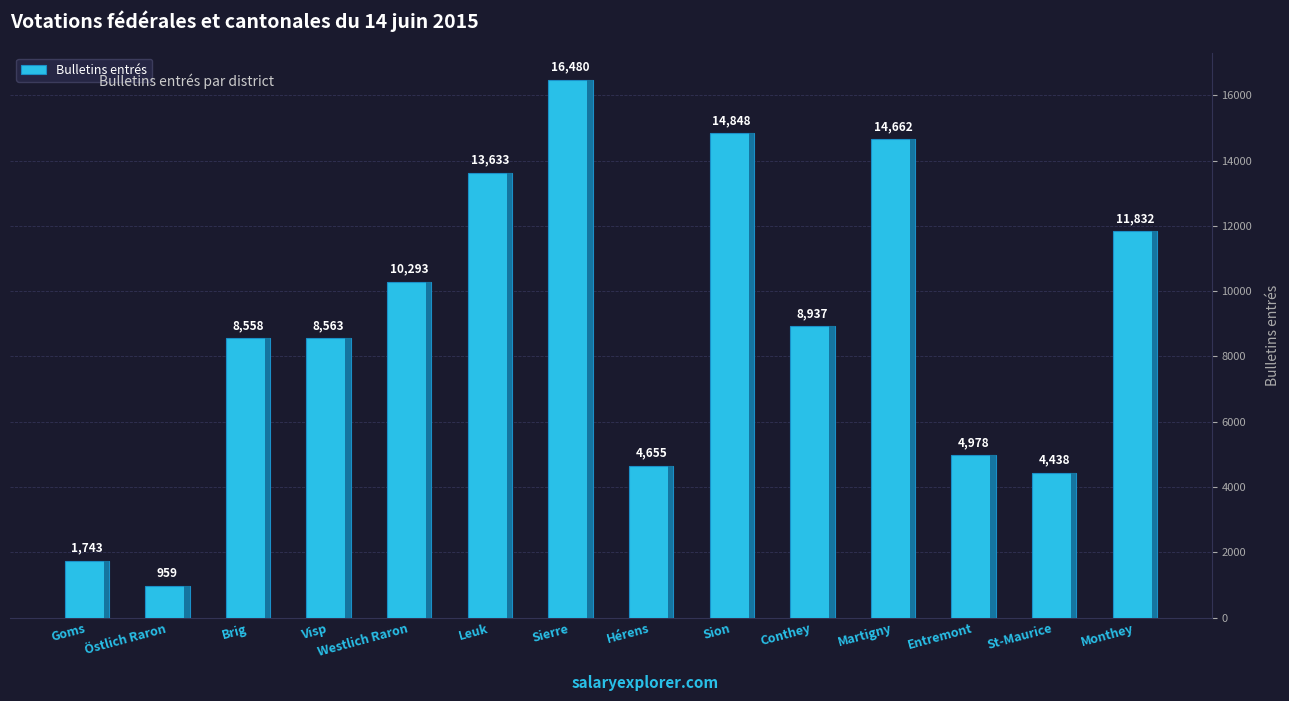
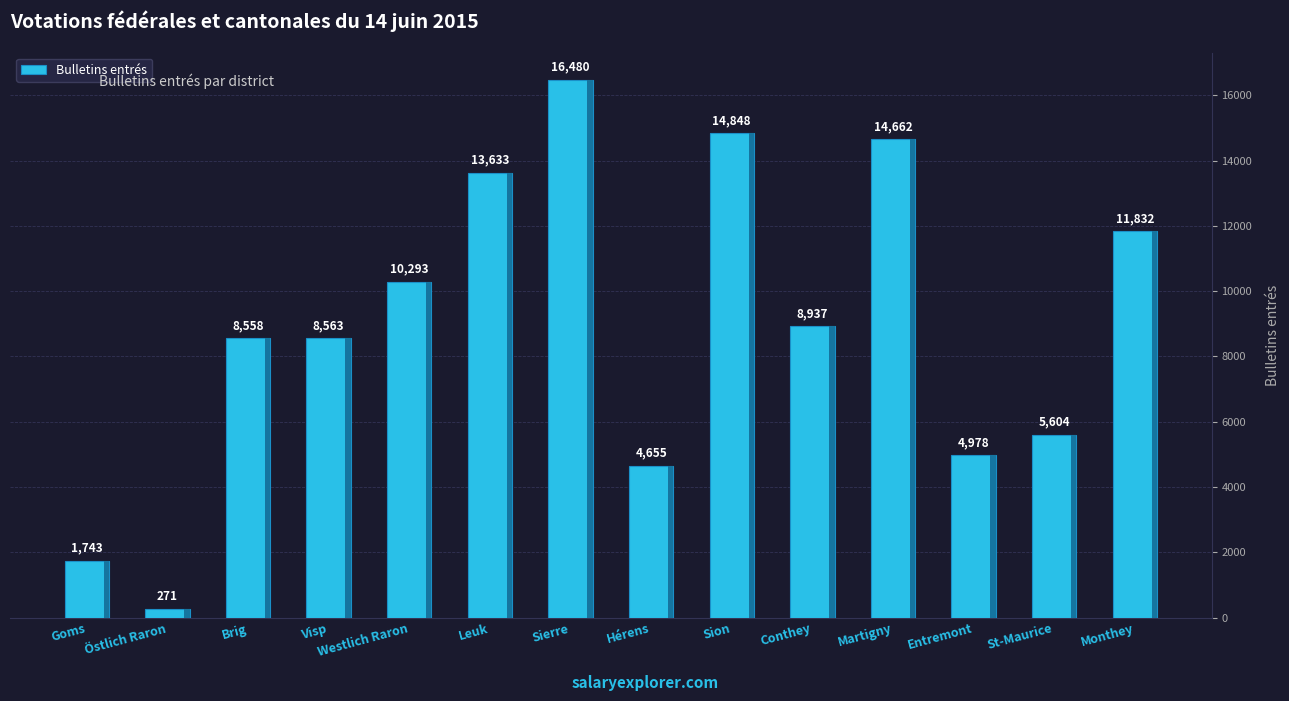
Östlich Raron: 959 -> 271
St-Maurice: 4,438 -> 5,604
